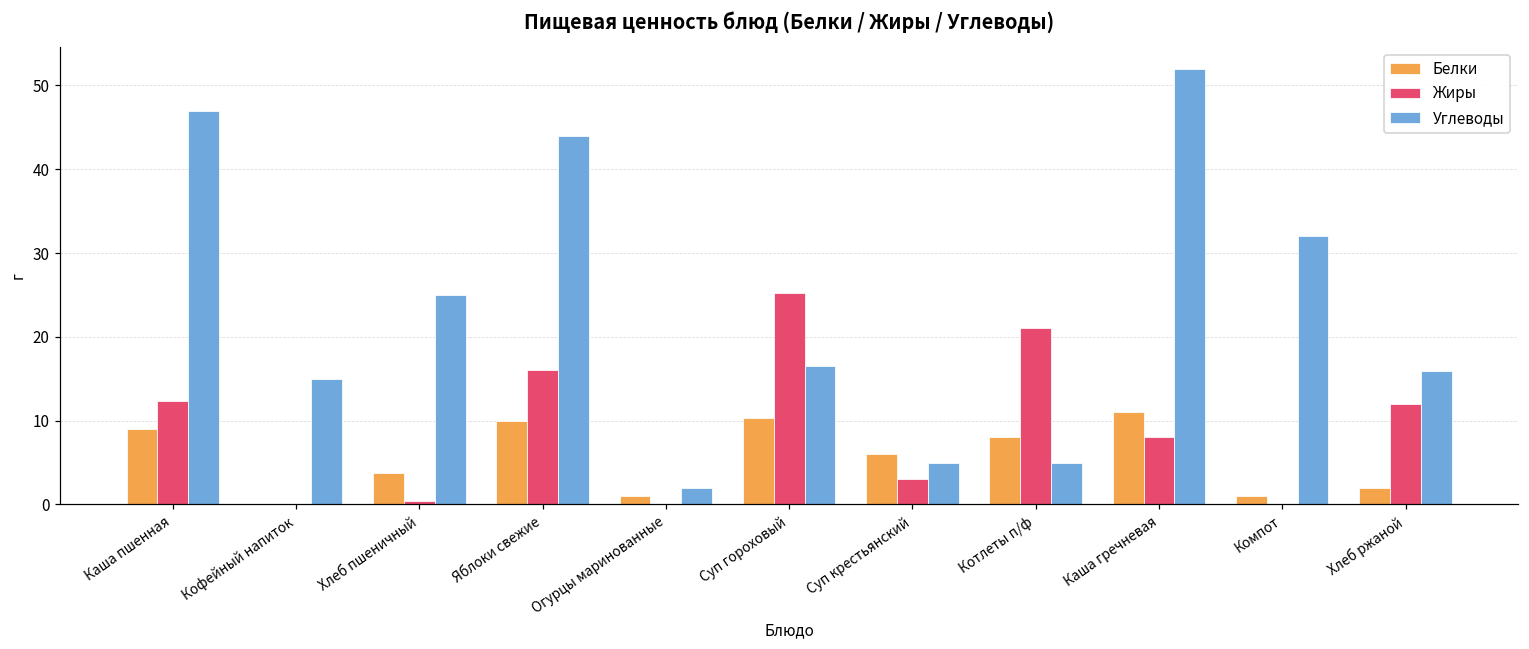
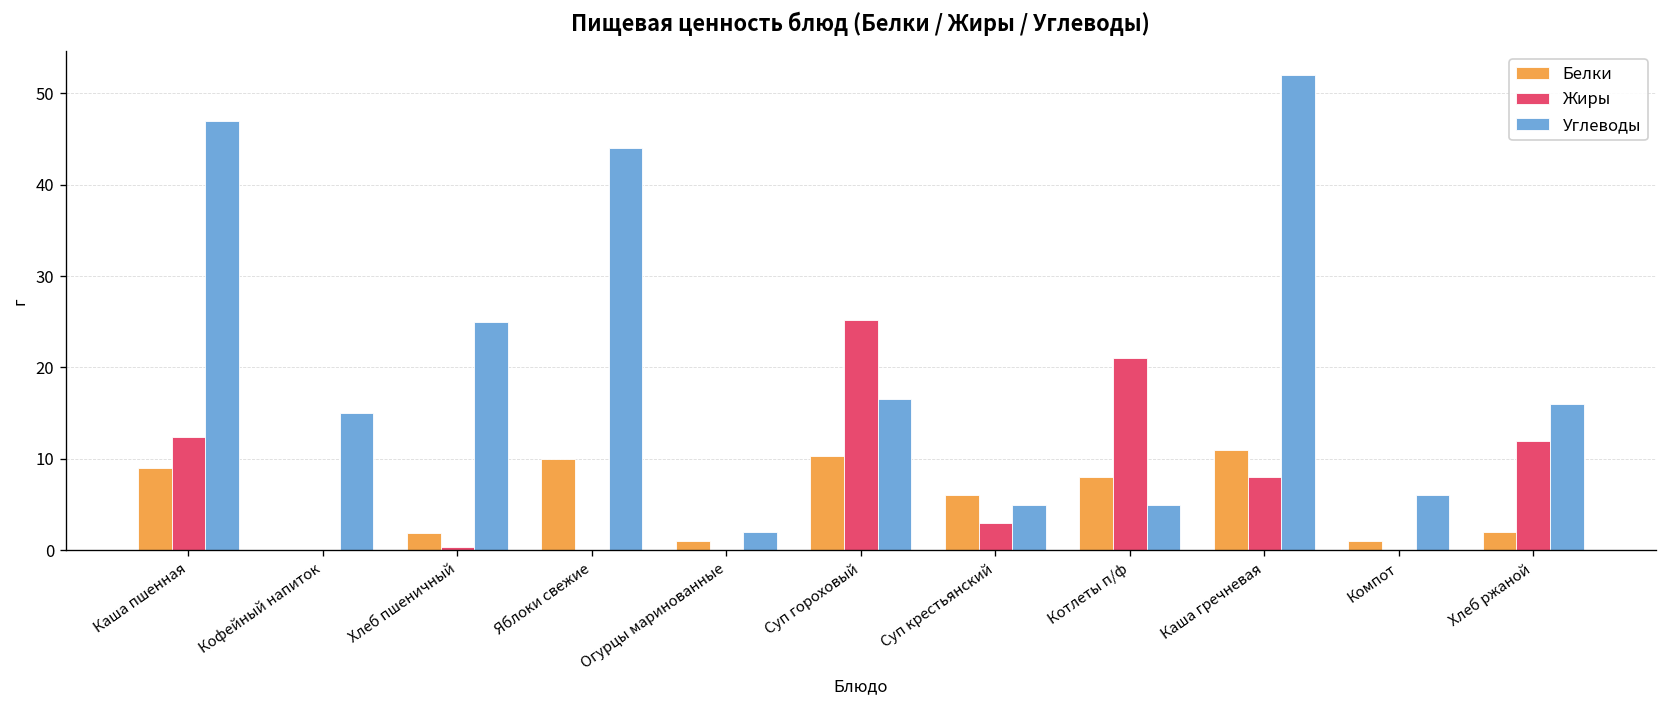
Белки, Хлеб пшеничный: 4 -> 2
Жиры, Яблоки свежие: 16 -> 0
Углеводы, Компот: 32 -> 6
